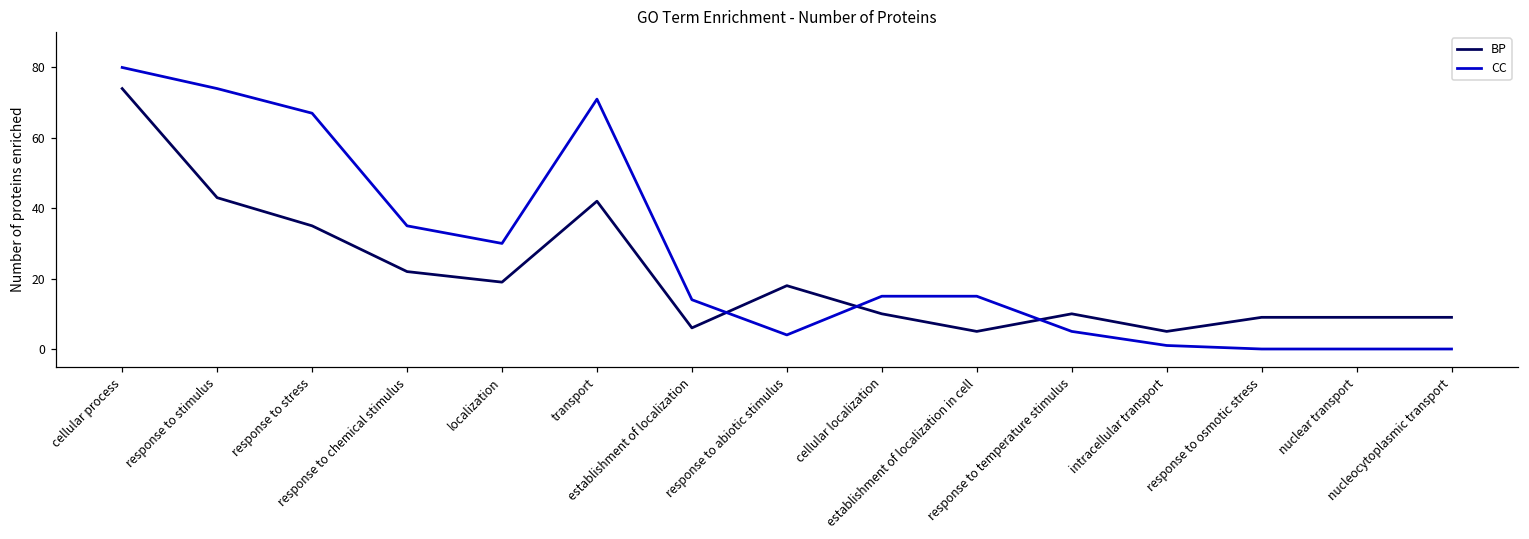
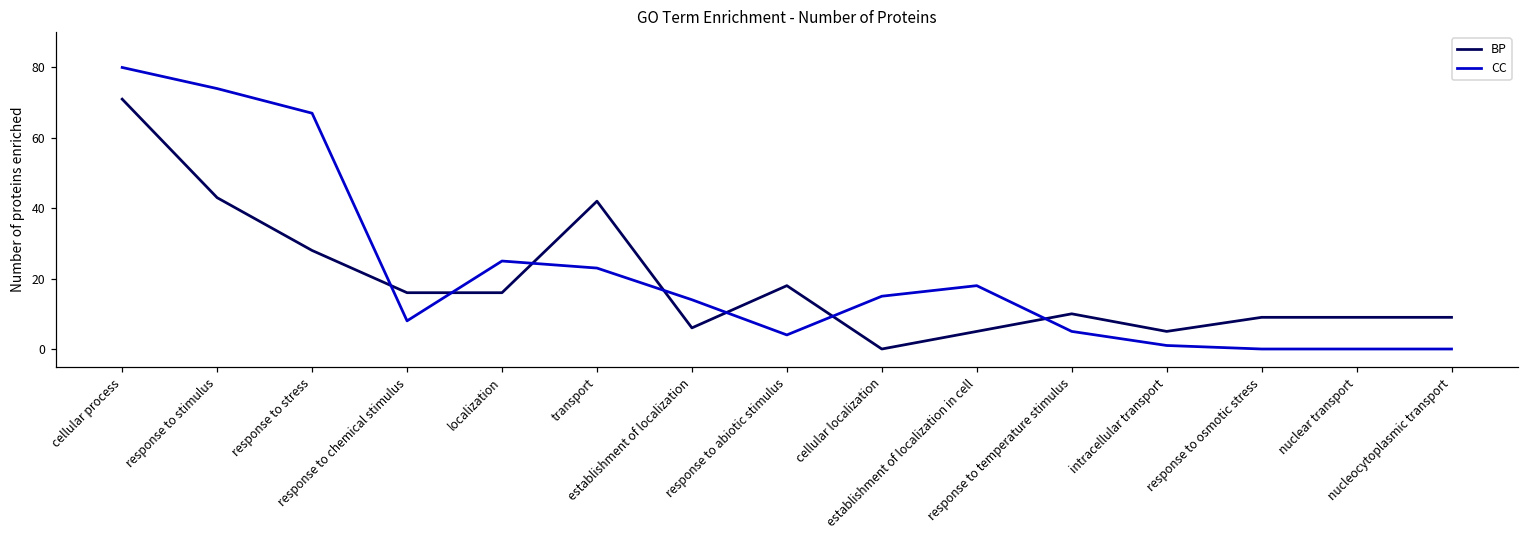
BP, cellular process: 74 -> 71
BP, response to stress: 35 -> 28
BP, response to chemical stimulus: 22 -> 16
CC, response to chemical stimulus: 35 -> 8
BP, localization: 19 -> 16
CC, localization: 30 -> 25
CC, transport: 71 -> 23
BP, cellular localization: 10 -> 0
CC, establishment of localization in cell: 15 -> 18
